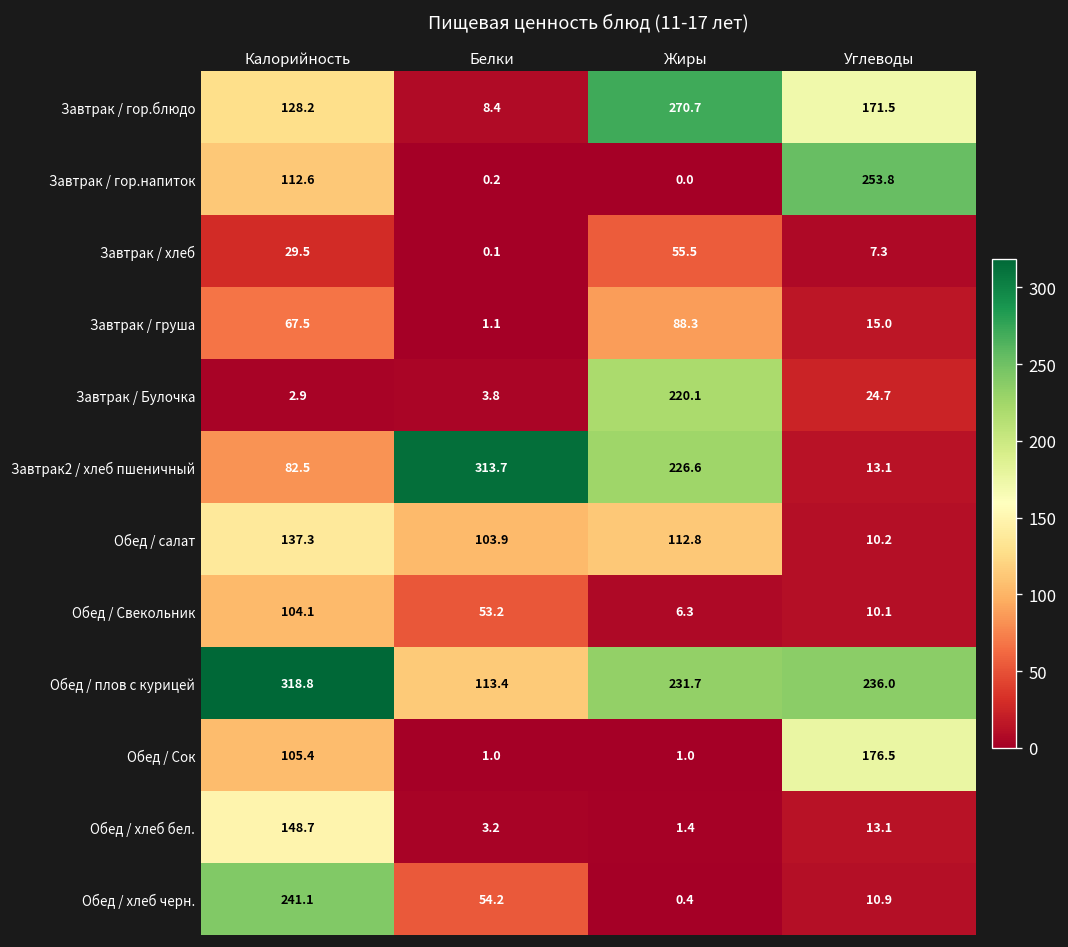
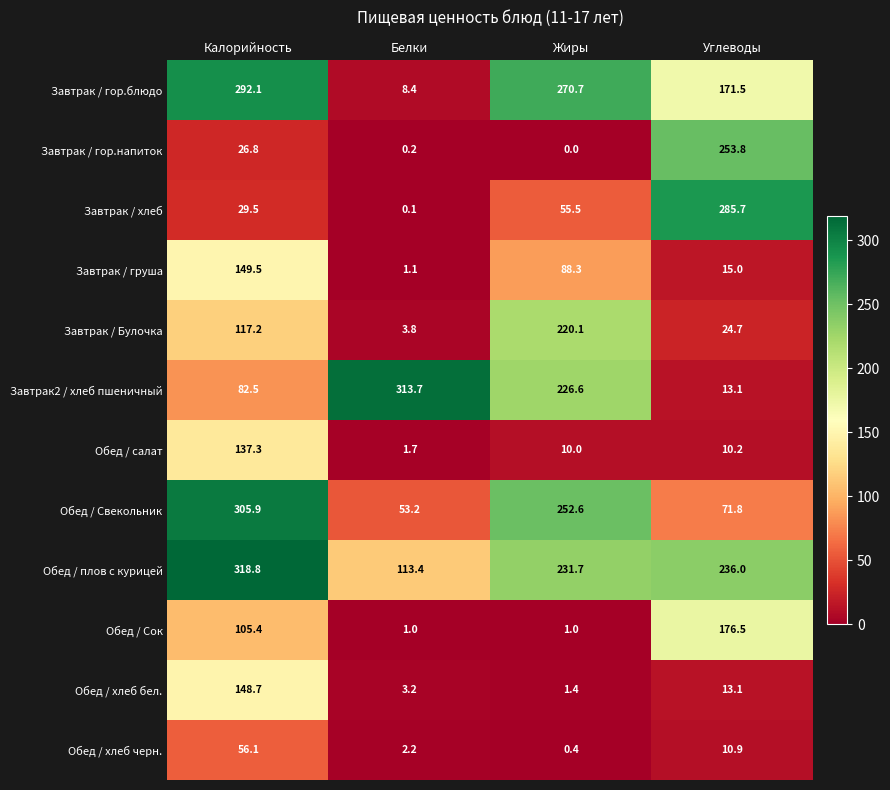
Завтрак / гор.блюдо, Калорийность: 128.2 -> 292.1
Завтрак / гор.напиток, Калорийность: 112.6 -> 26.8
Завтрак / хлеб, Углеводы: 7.3 -> 285.7
Завтрак / груша, Калорийность: 67.5 -> 149.5
Завтрак / Булочка, Калорийность: 2.9 -> 117.2
Обед / салат, Белки: 103.9 -> 1.7
Обед / салат, Жиры: 112.8 -> 10.0
Обед / Свекольник, Калорийность: 104.1 -> 305.9
Обед / Свекольник, Жиры: 6.3 -> 252.6
Обед / Свекольник, Углеводы: 10.1 -> 71.8
Обед / хлеб черн., Калорийность: 241.1 -> 56.1
Обед / хлеб черн., Белки: 54.2 -> 2.2
